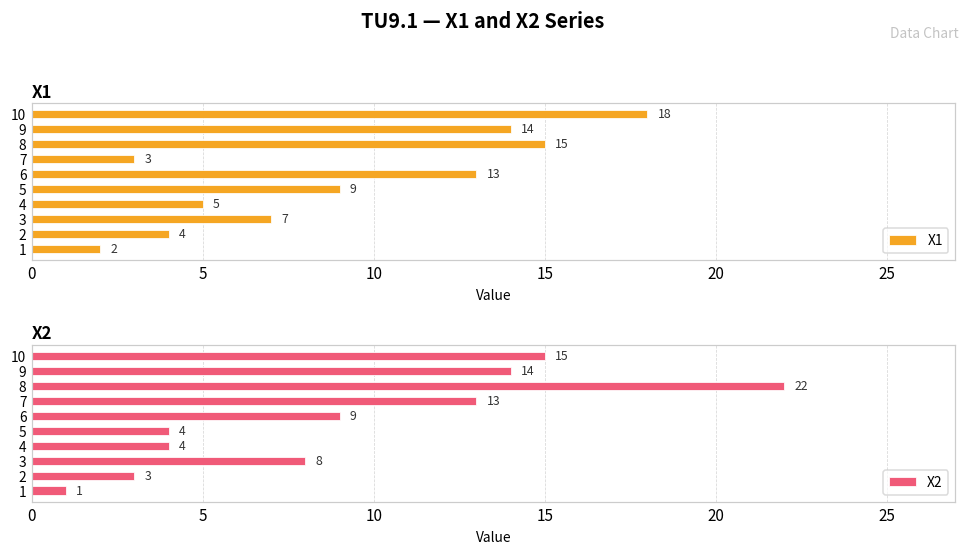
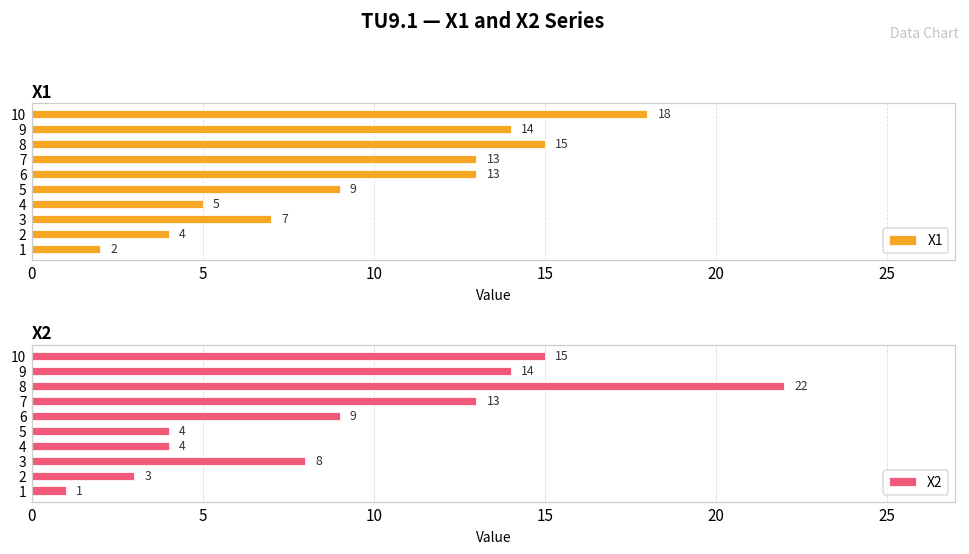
X1, 7: 3 -> 13
